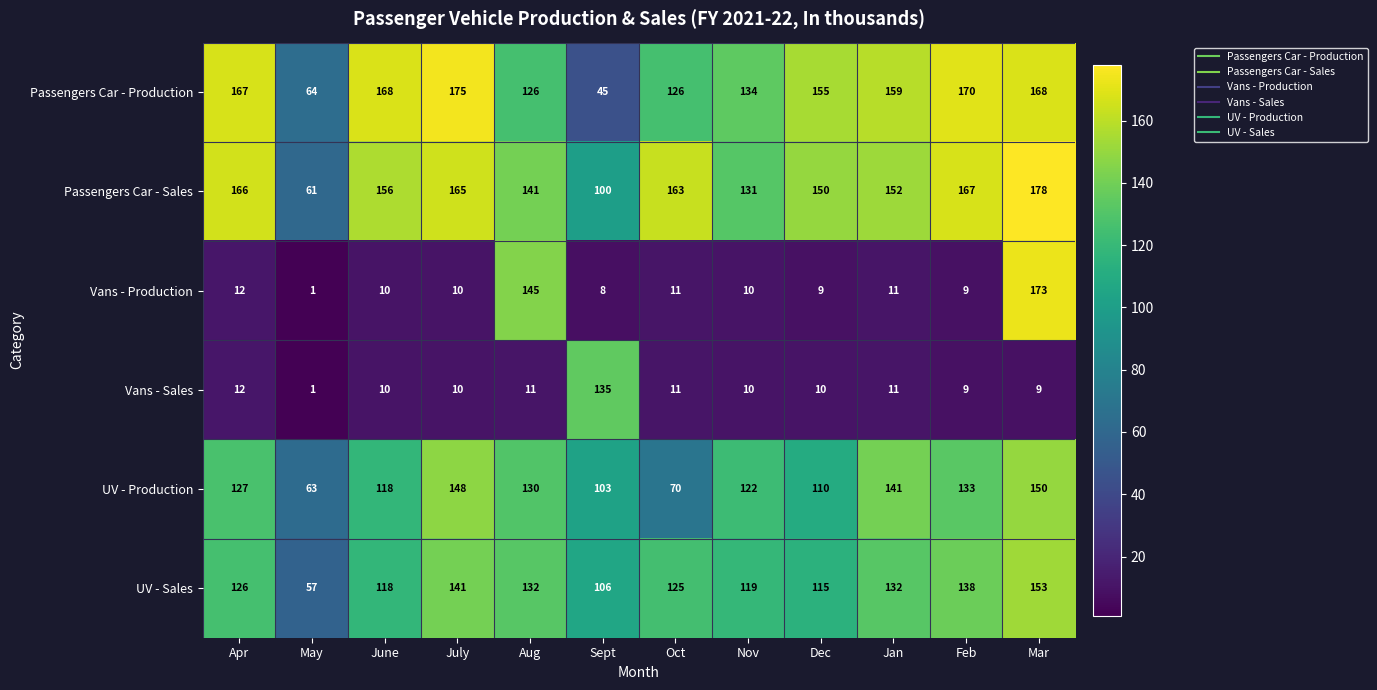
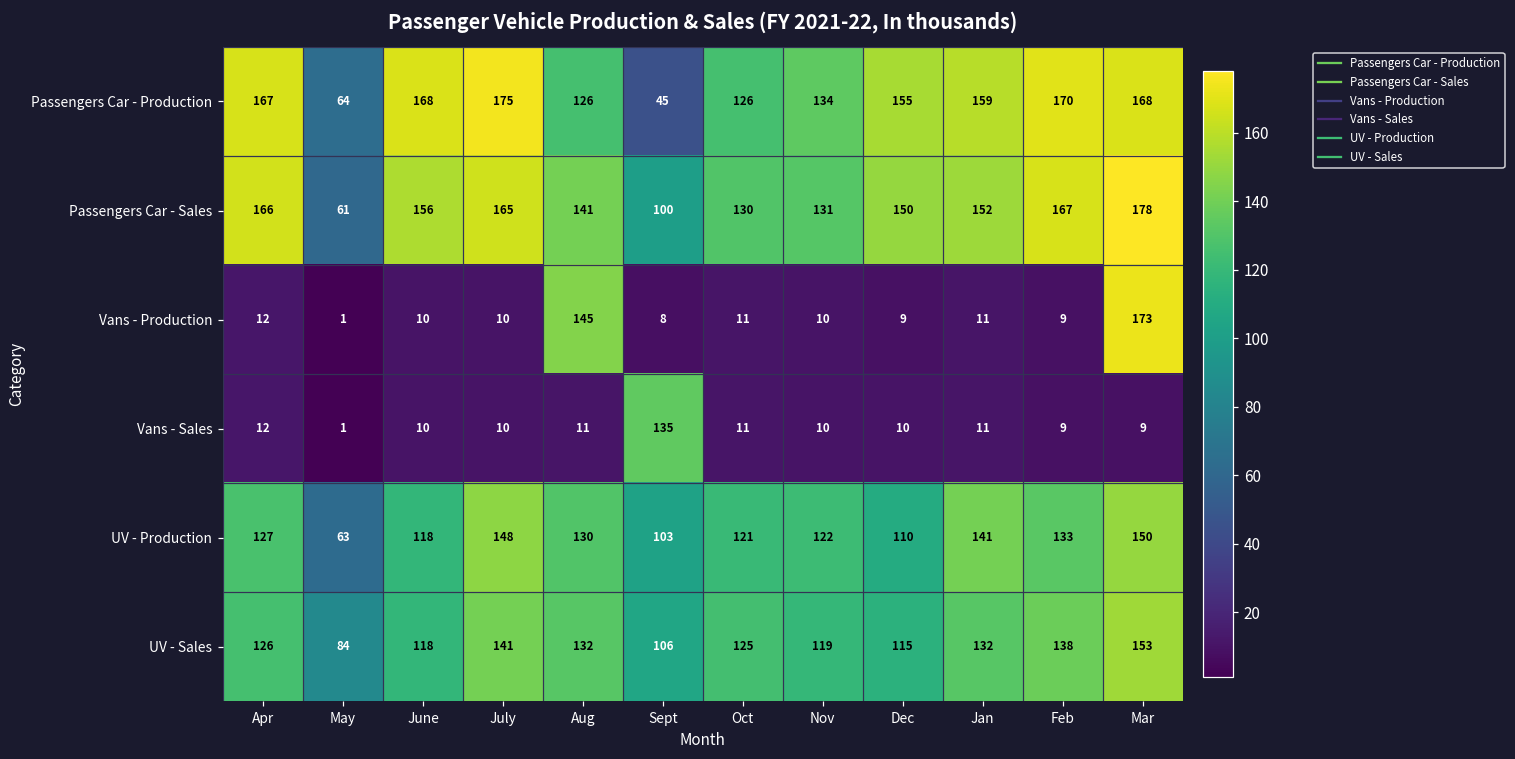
Passengers Car - Sales, Oct: 163 -> 130
UV - Production, Oct: 70 -> 121
UV - Sales, May: 57 -> 84
